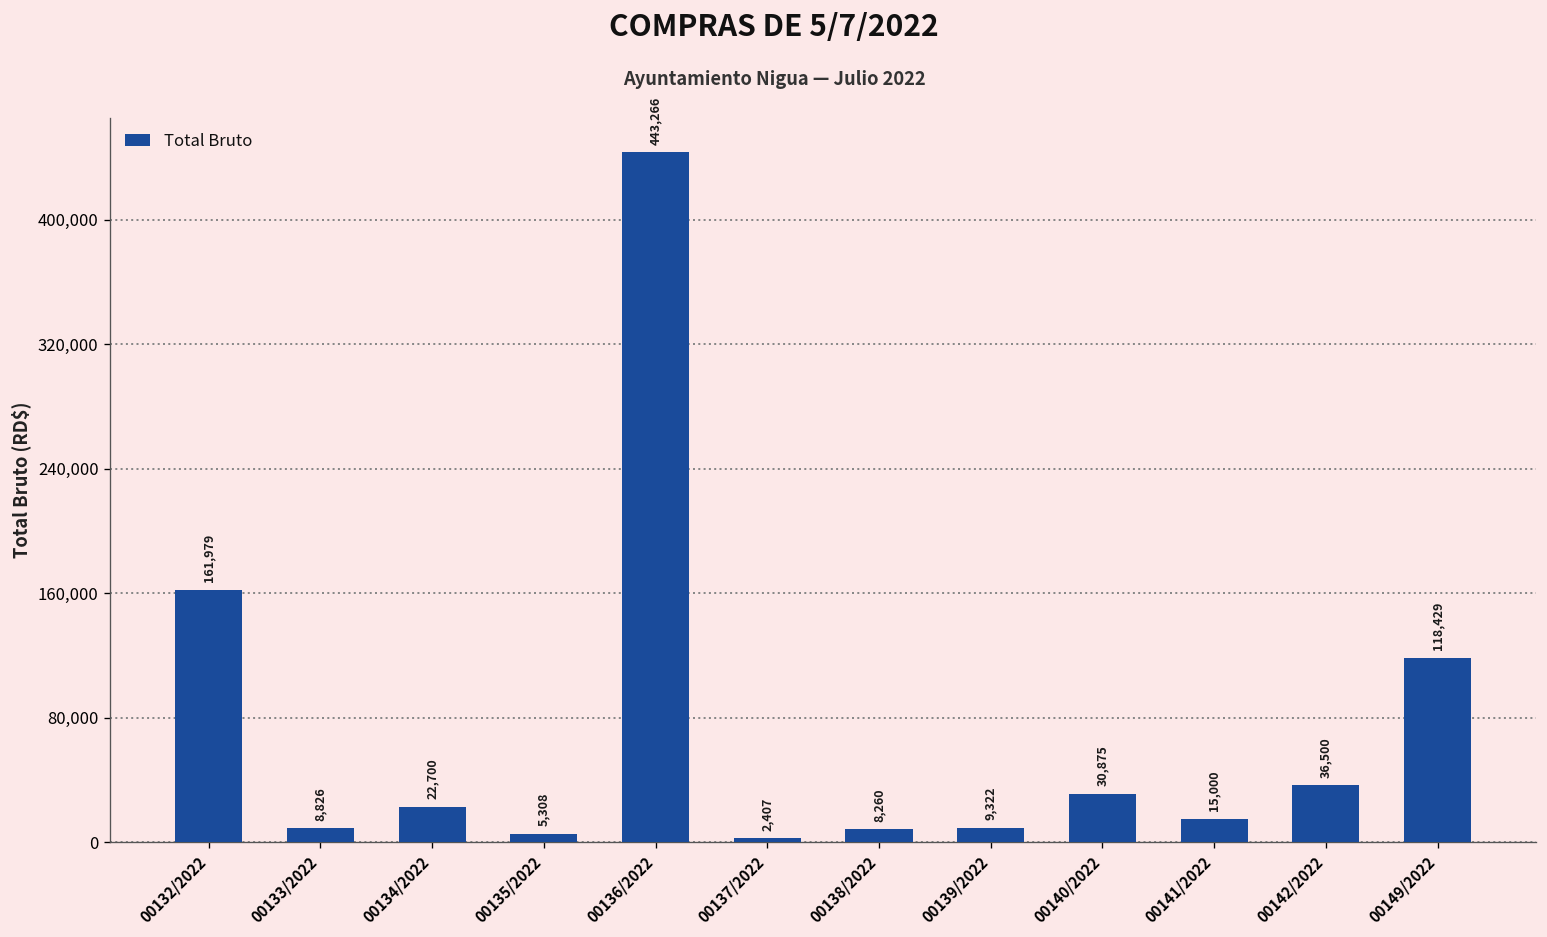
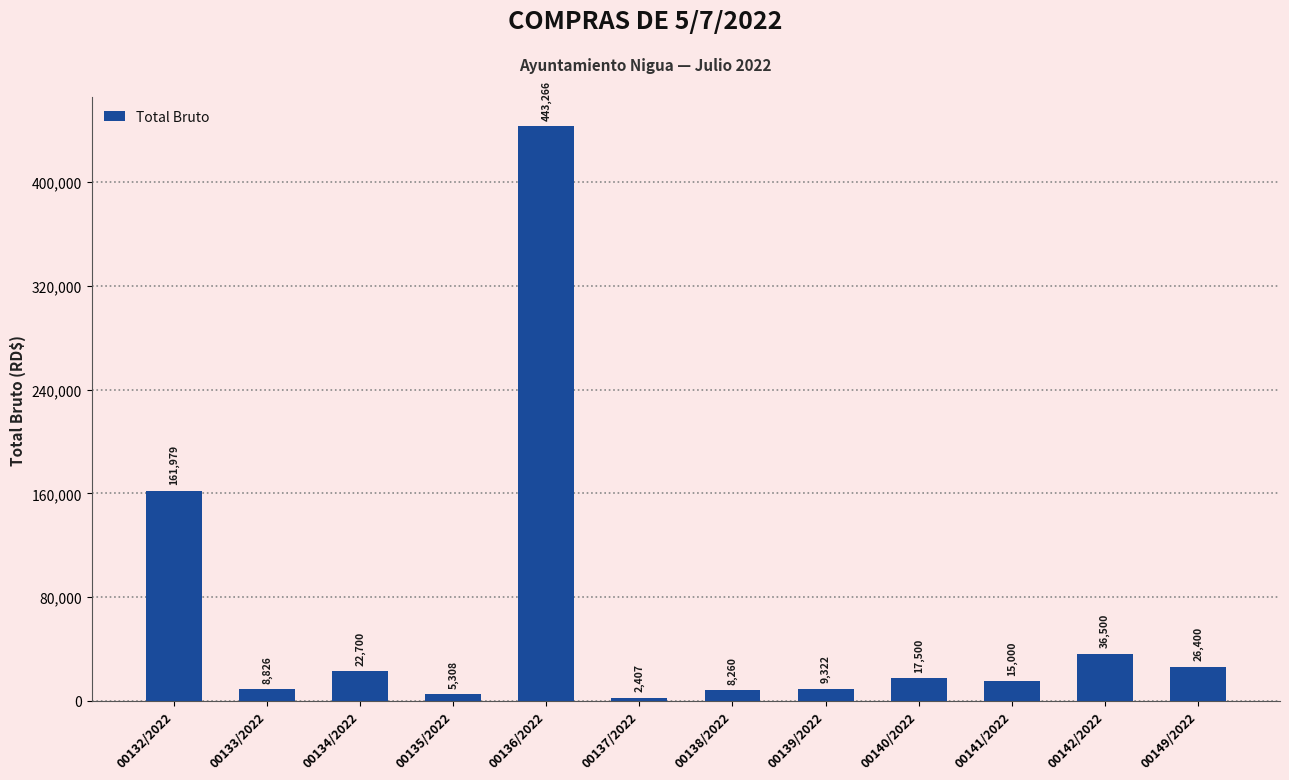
00140/2022: 30,875 -> 17,500
00149/2022: 118,429 -> 26,400
